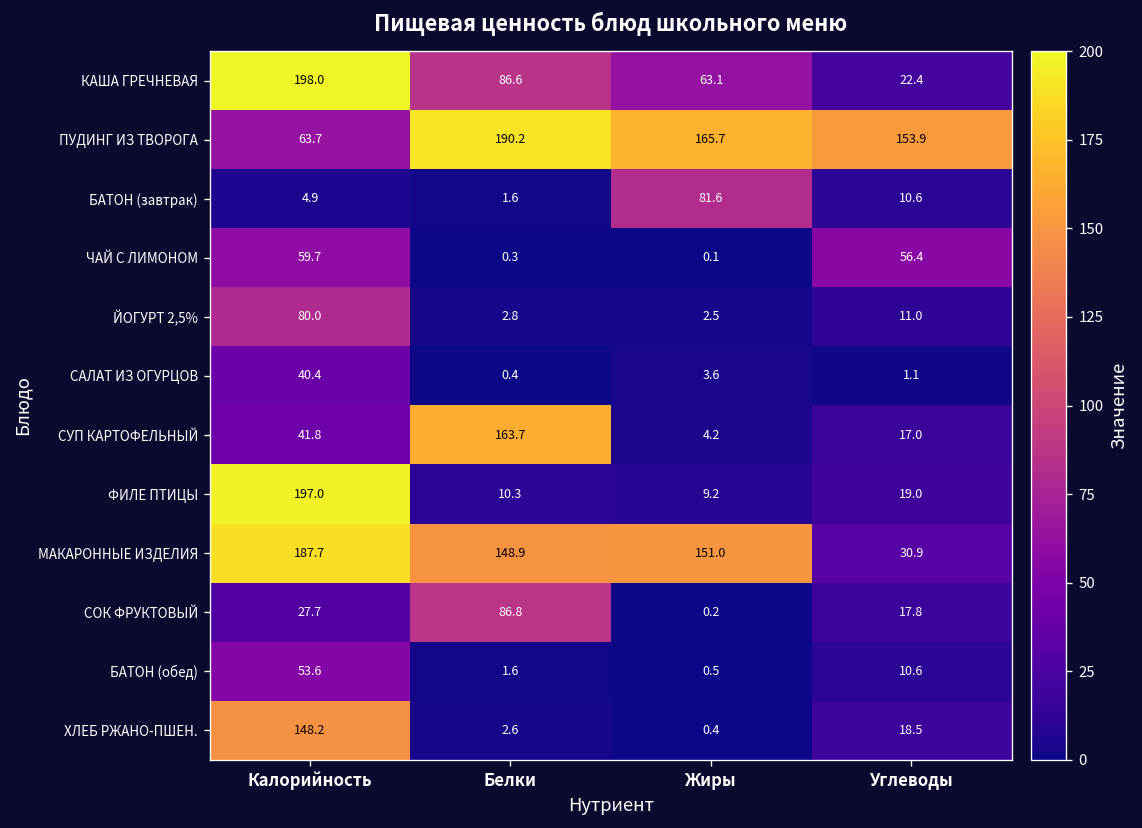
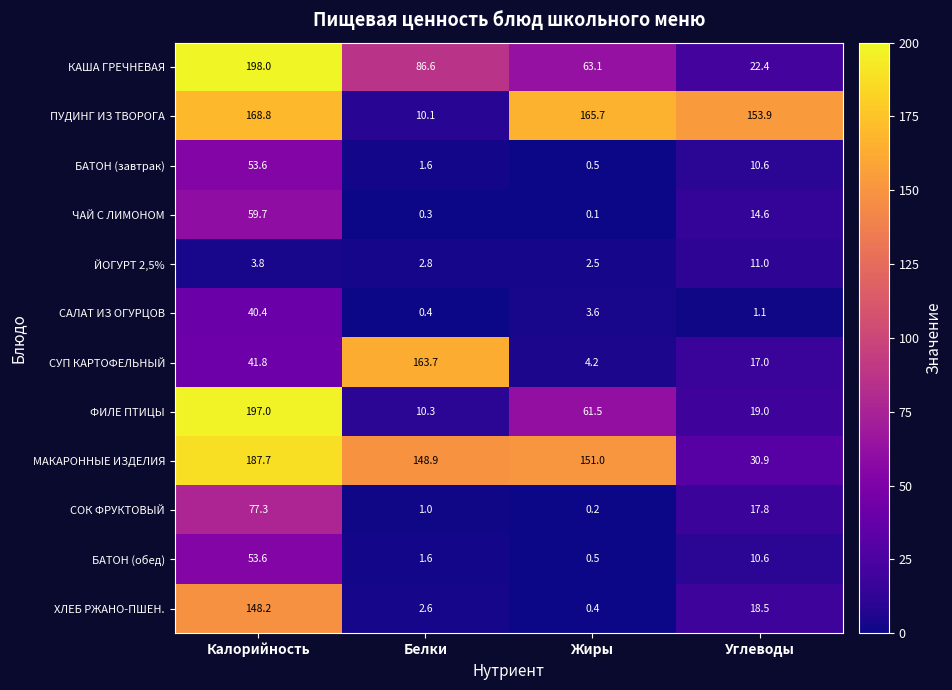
ПУДИНГ ИЗ ТВОРОГА, Калорийность: 63.7 -> 168.8
ПУДИНГ ИЗ ТВОРОГА, Белки: 190.2 -> 10.1
БАТОН (завтрак), Калорийность: 4.9 -> 53.6
БАТОН (завтрак), Жиры: 81.6 -> 0.5
ЧАЙ С ЛИМОНОМ, Углеводы: 56.4 -> 14.6
ЙОГУРТ 2,5%, Калорийность: 80.0 -> 3.8
ФИЛЕ ПТИЦЫ, Жиры: 9.2 -> 61.5
СОК ФРУКТОВЫЙ, Калорийность: 27.7 -> 77.3
СОК ФРУКТОВЫЙ, Белки: 86.8 -> 1.0
